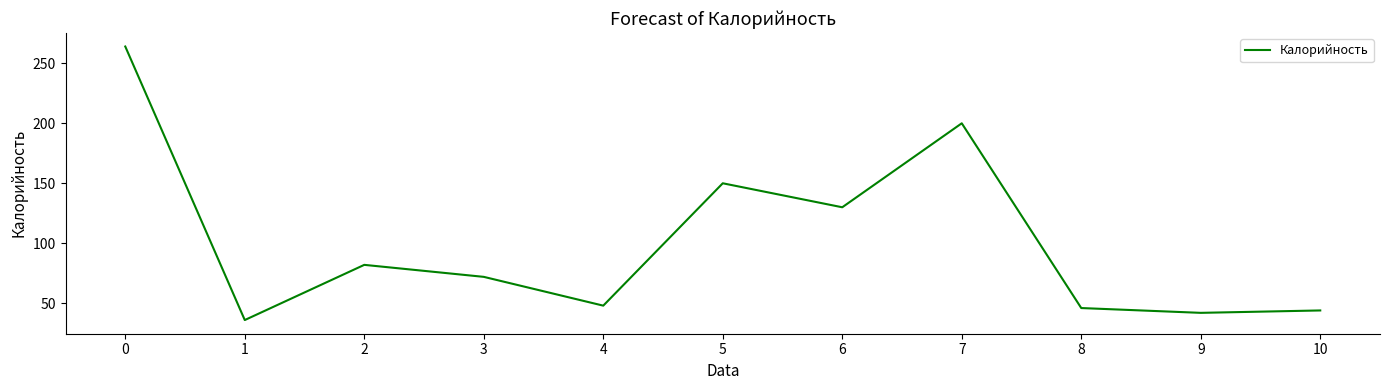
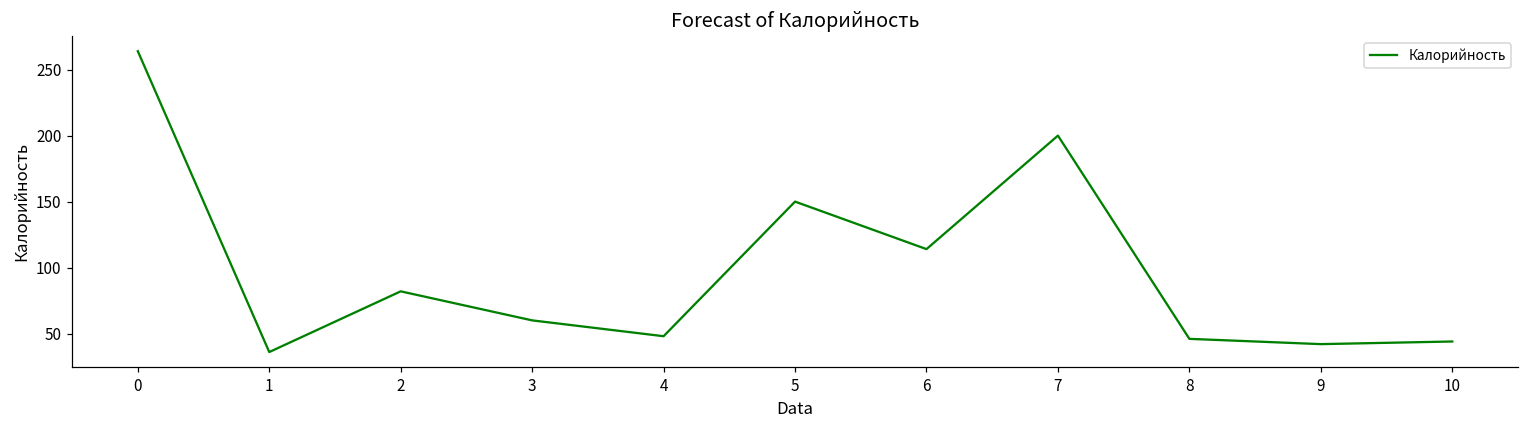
3: 72 -> 60
6: 130 -> 114
